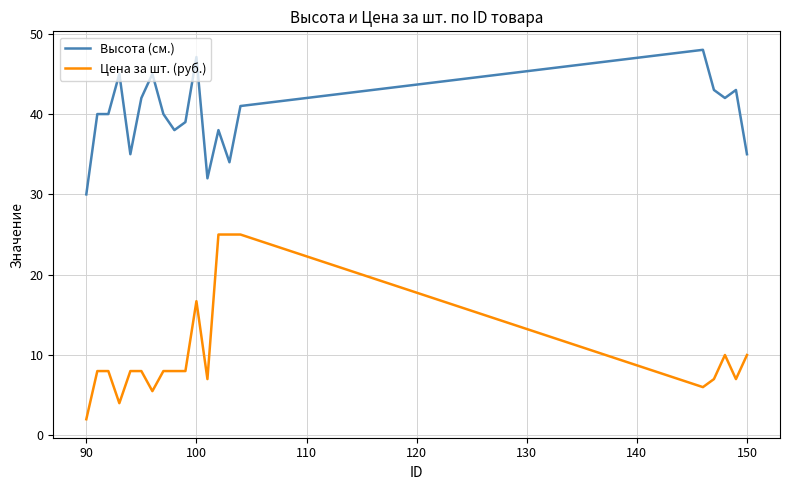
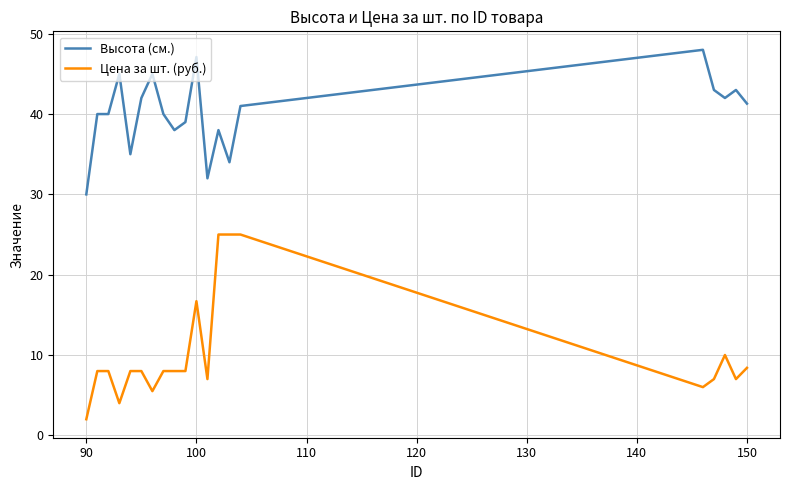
Высота (см.), 150: 35 -> 41
Цена за шт. (руб.), 150: 10 -> 8
